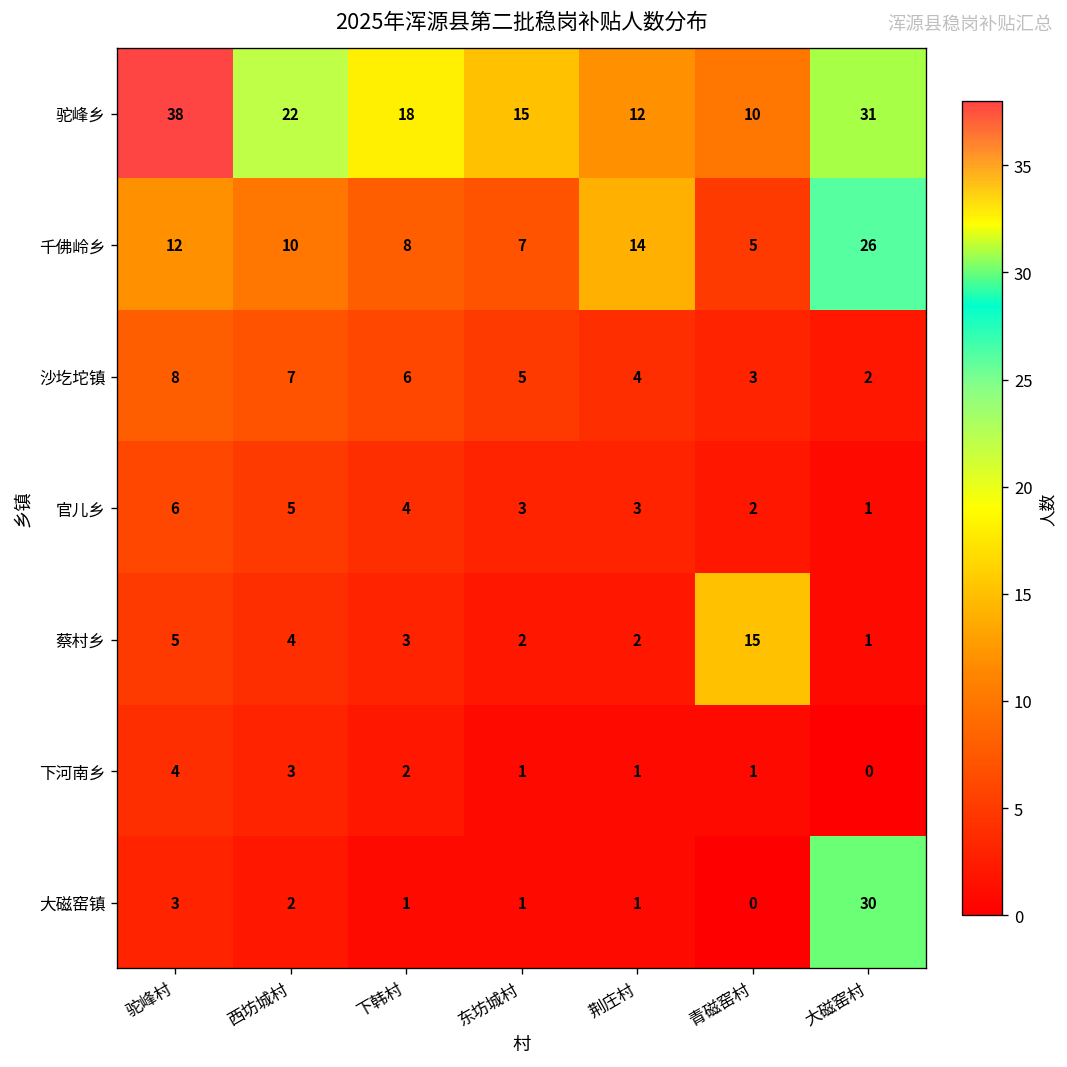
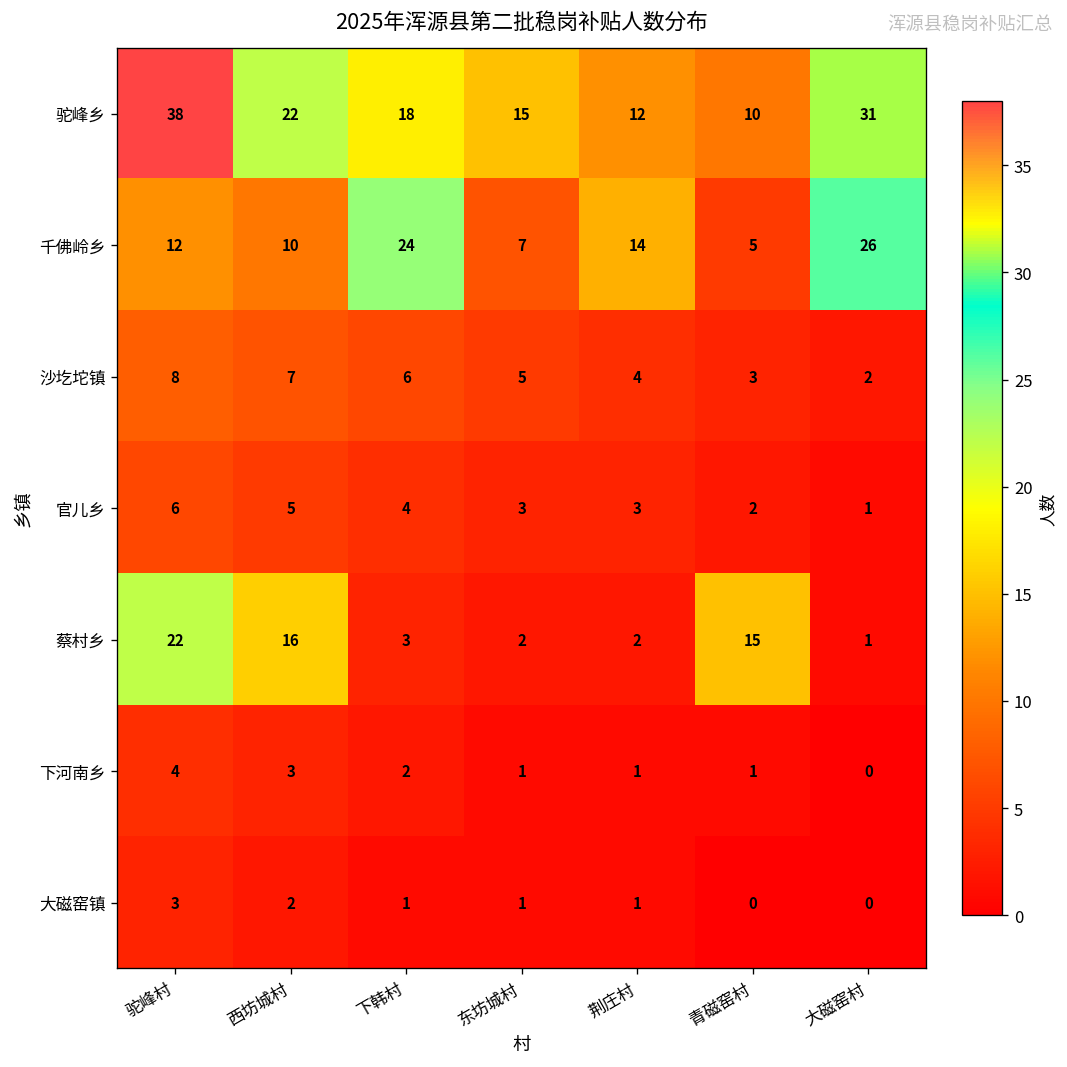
千佛岭乡, 下韩村: 8 -> 24
蔡村乡, 驼峰村: 5 -> 22
蔡村乡, 西坊城村: 4 -> 16
大磁窑镇, 大磁窑村: 30 -> 0
